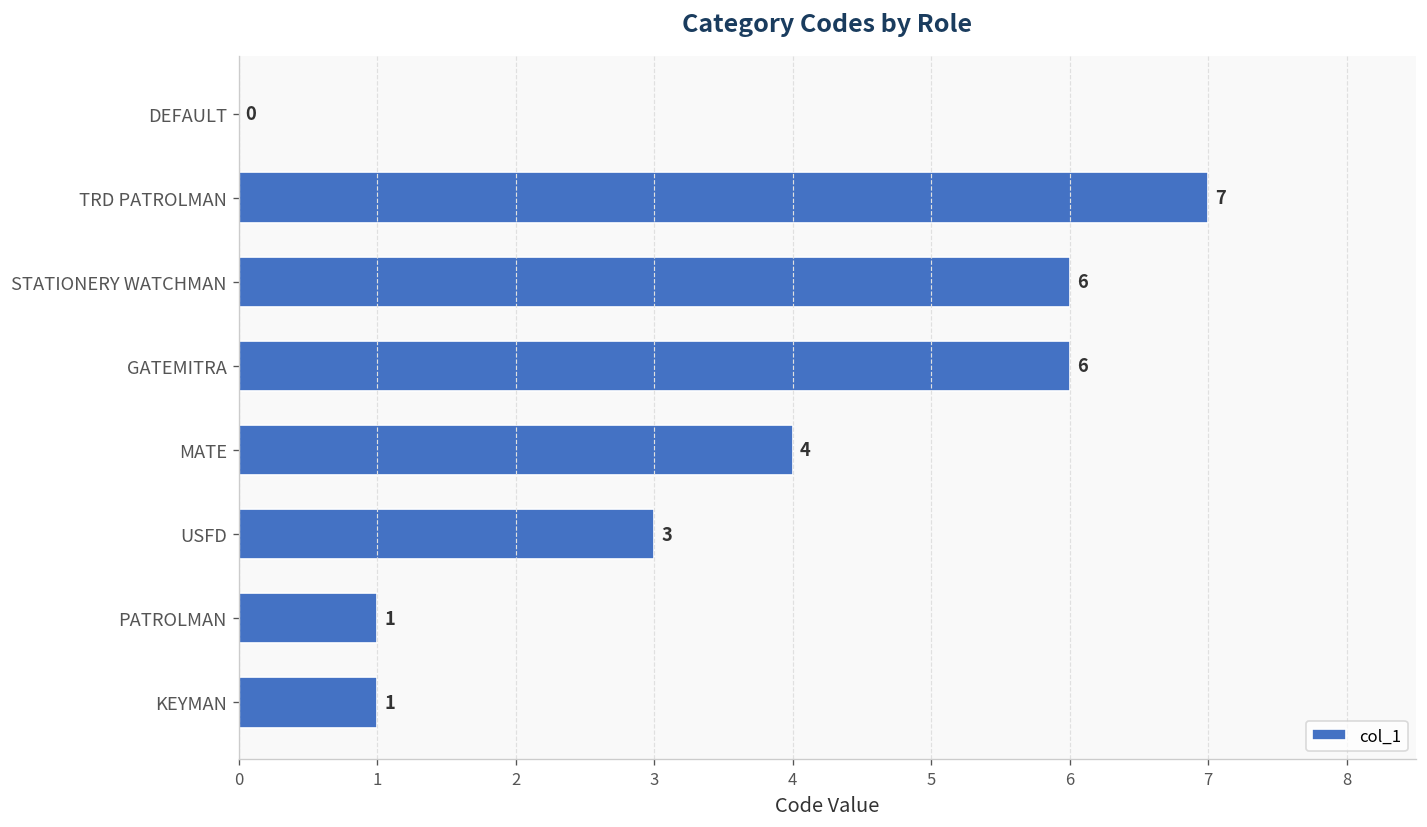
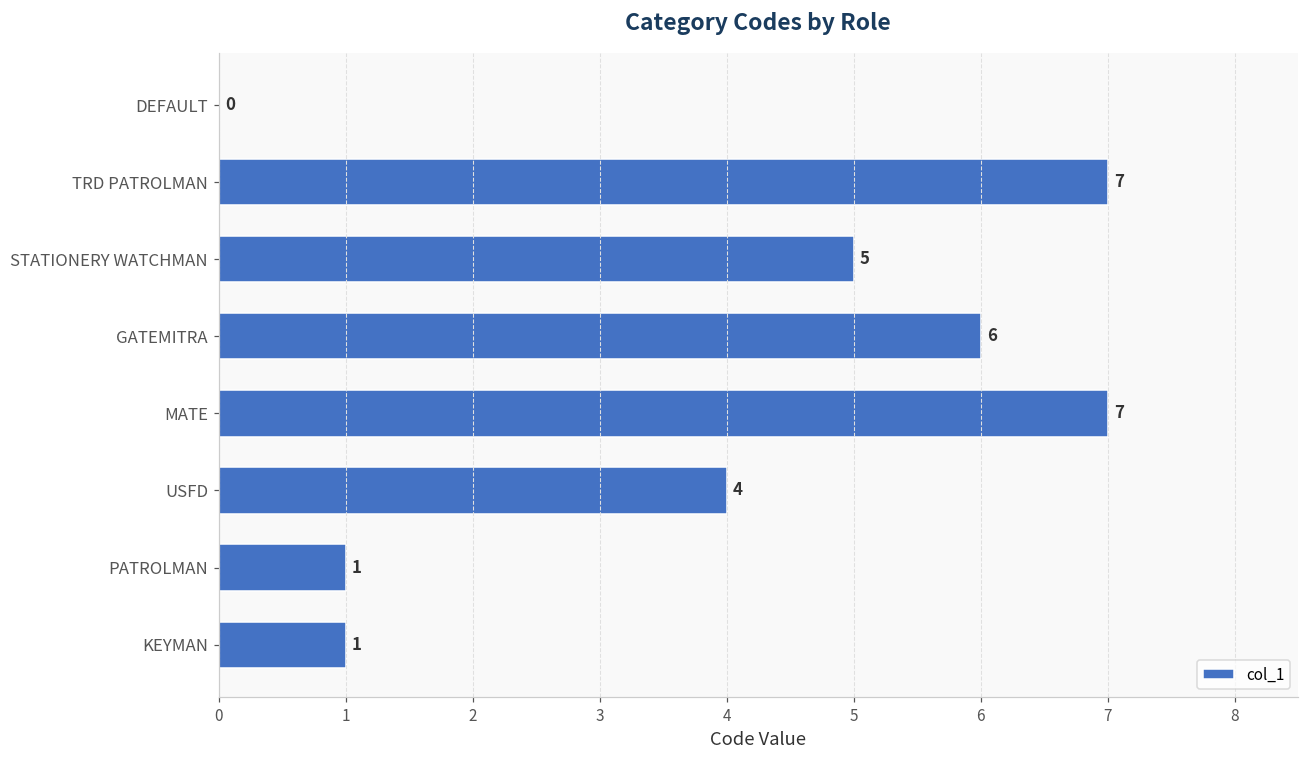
STATIONERY WATCHMAN: 6 -> 5
MATE: 4 -> 7
USFD: 3 -> 4
